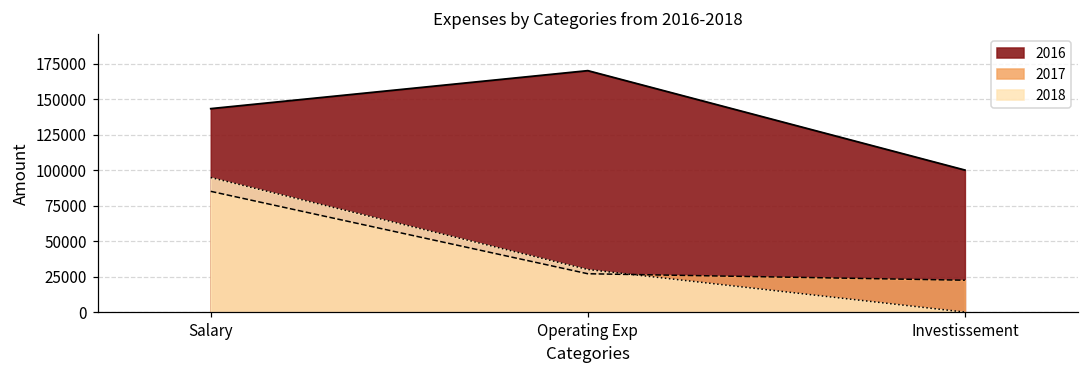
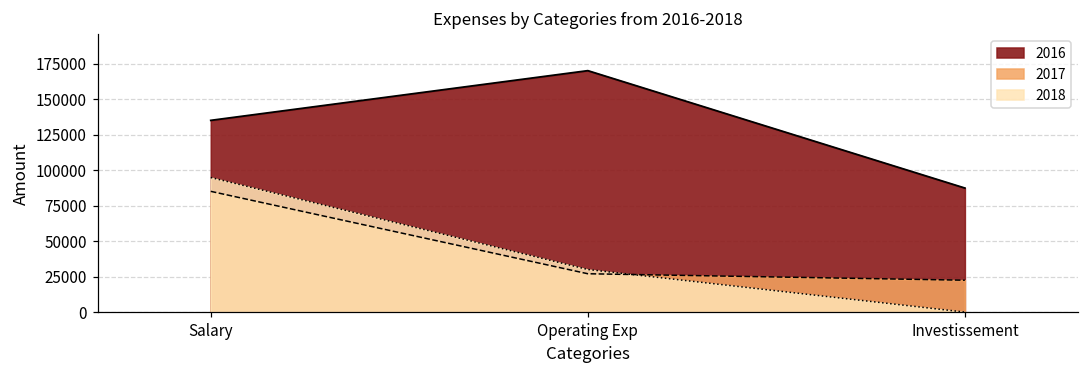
2016, Salary: 143000 -> 135000
2016, Investissement: 100000 -> 87000
